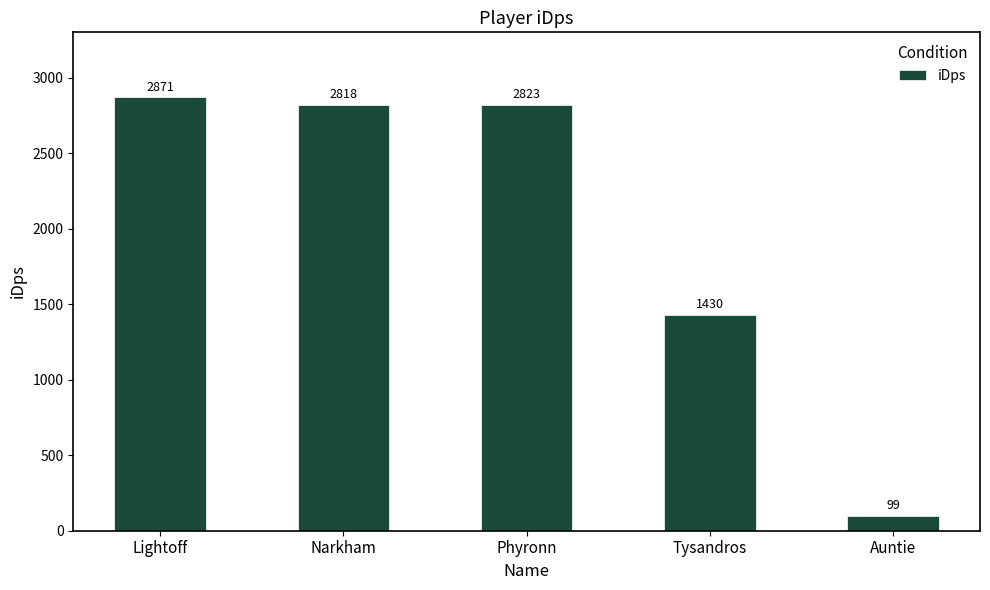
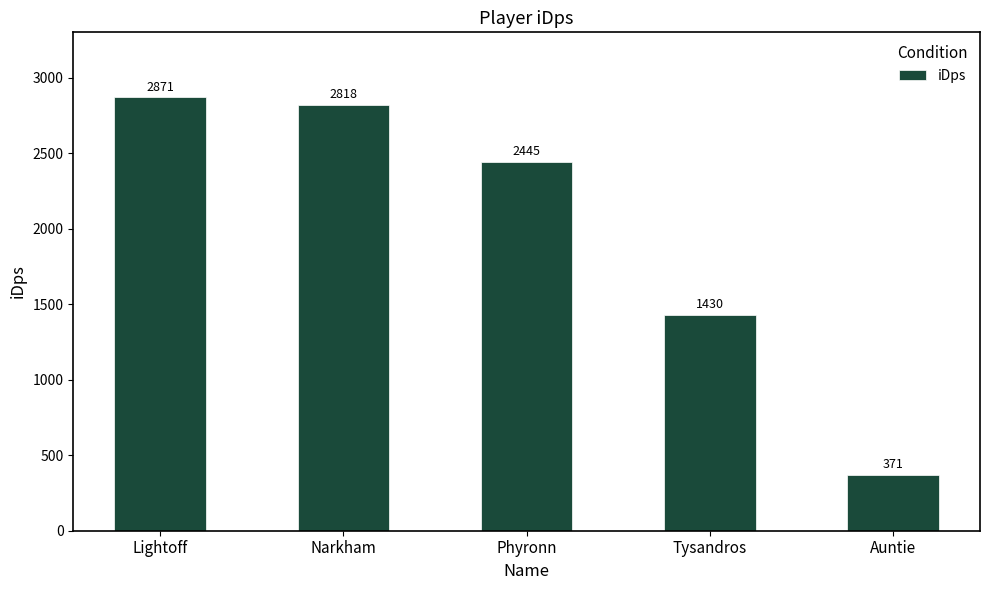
Phyronn: 2823 -> 2445
Auntie: 99 -> 371
